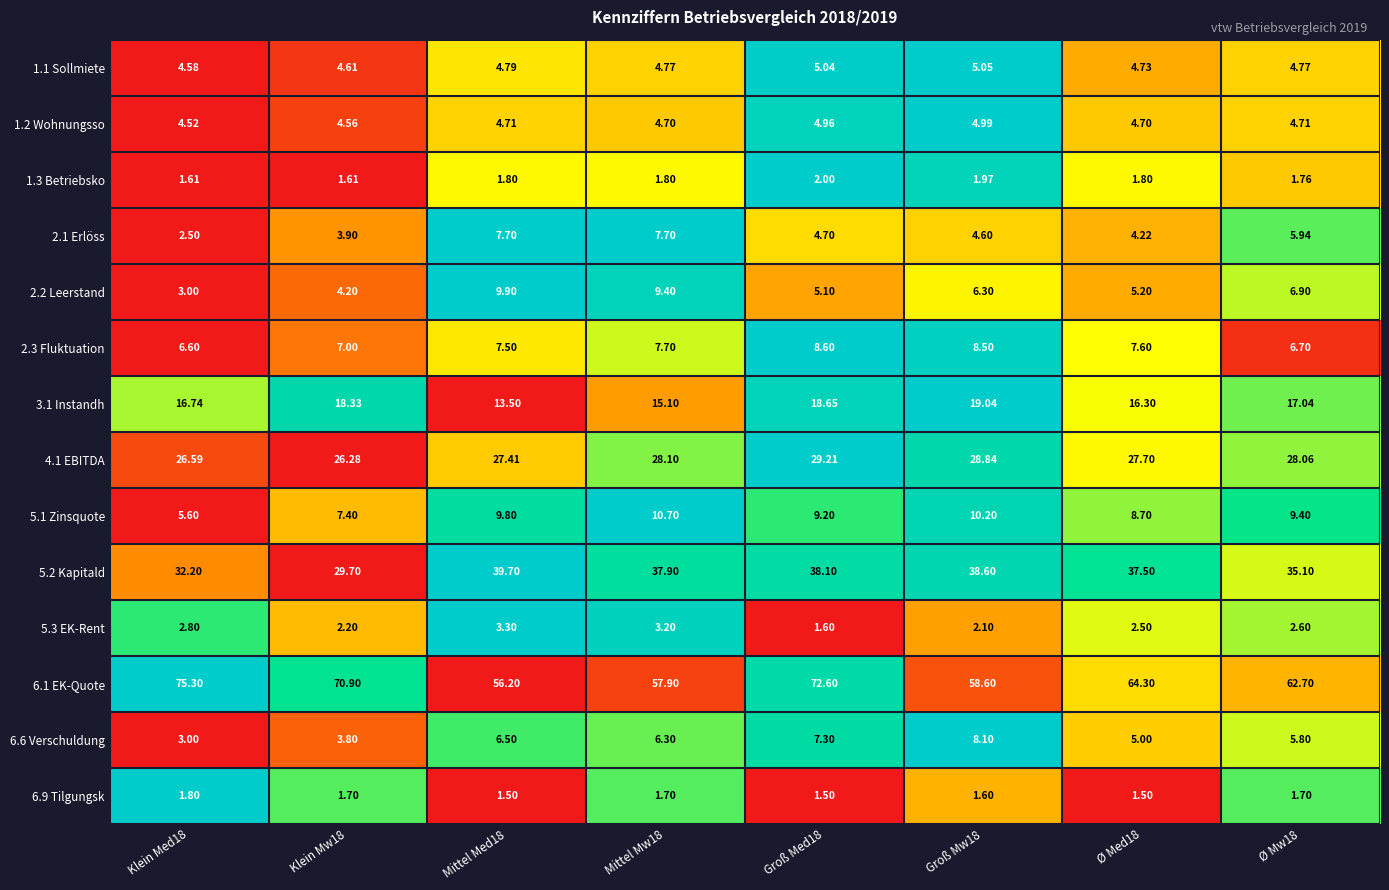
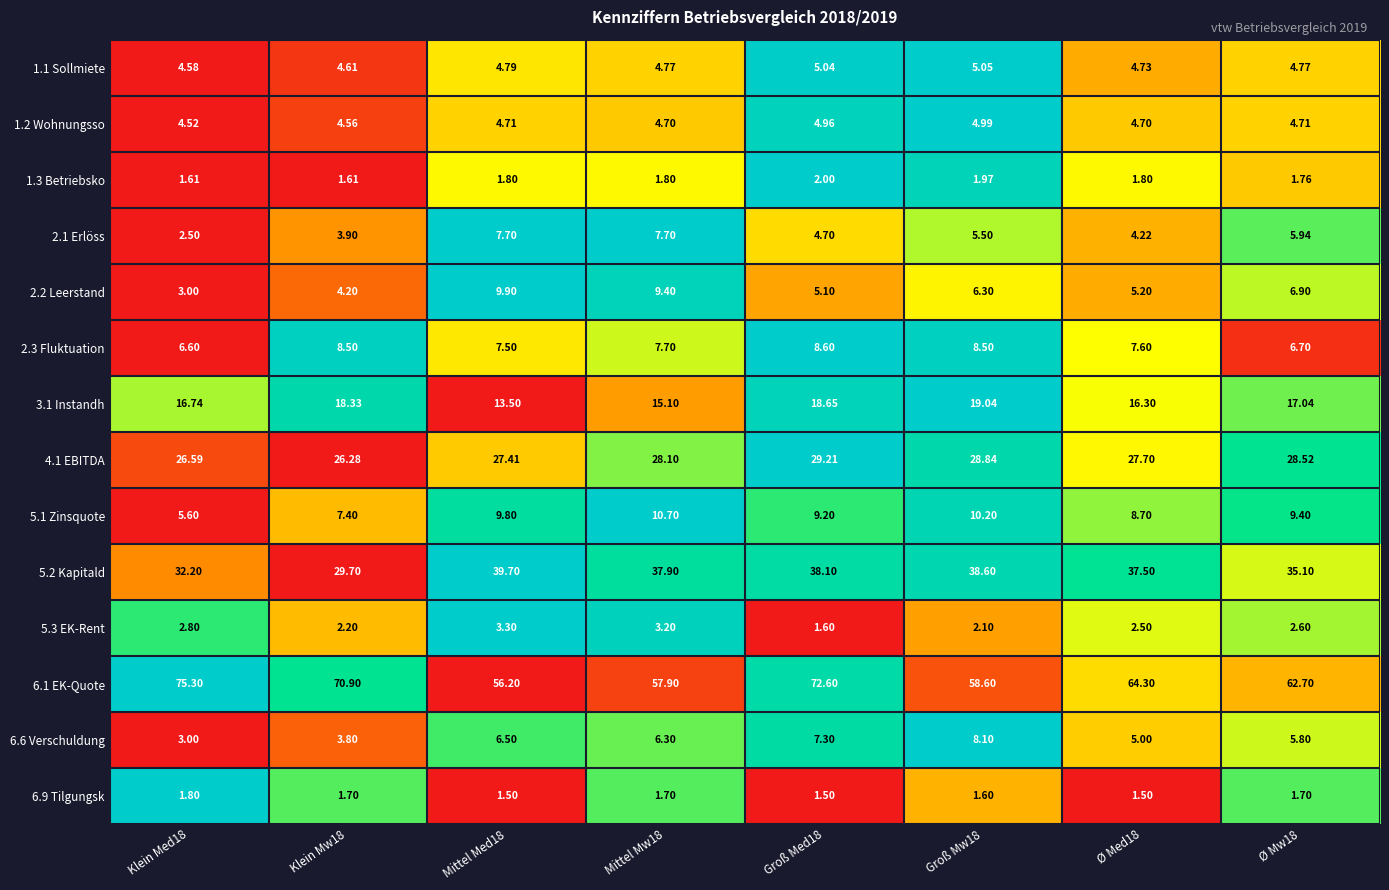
2.1 Erlöss, Groß Mw18: 4.60 -> 5.50
2.3 Fluktuation, Klein Mw18: 7.00 -> 8.50
4.1 EBITDA, Ø Mw18: 28.06 -> 28.52
